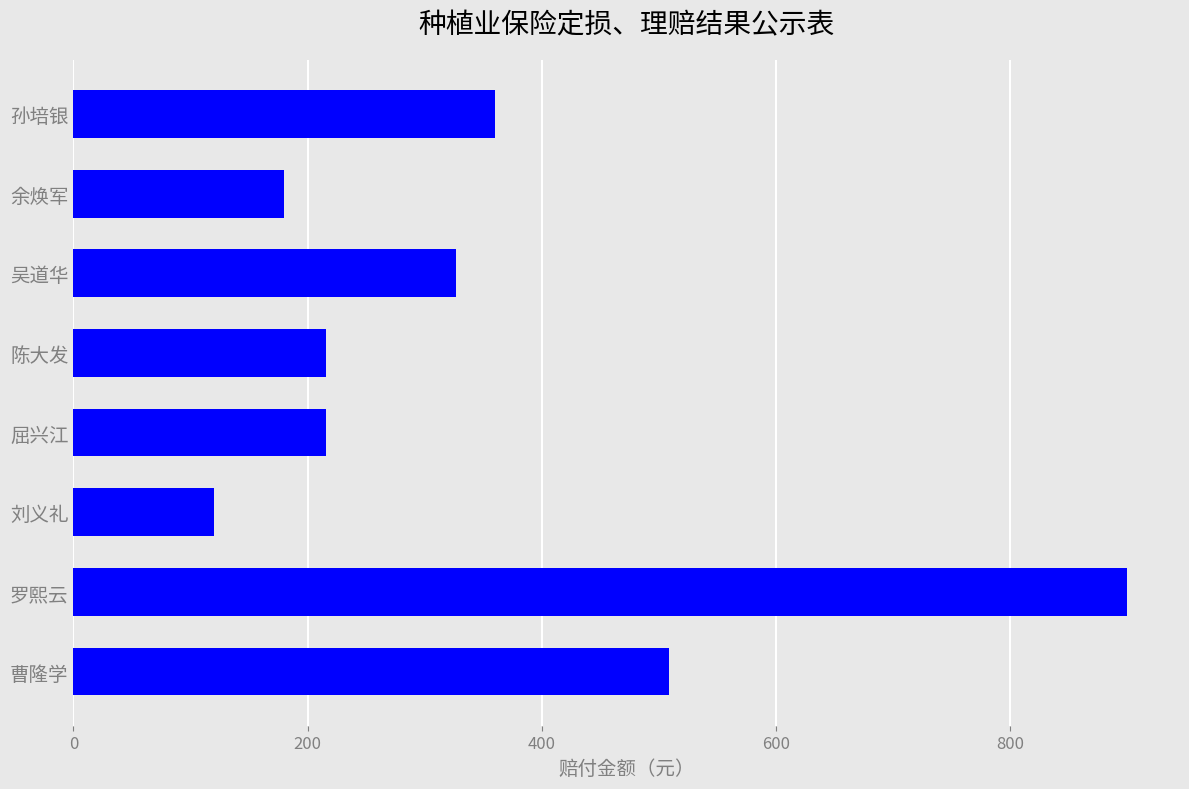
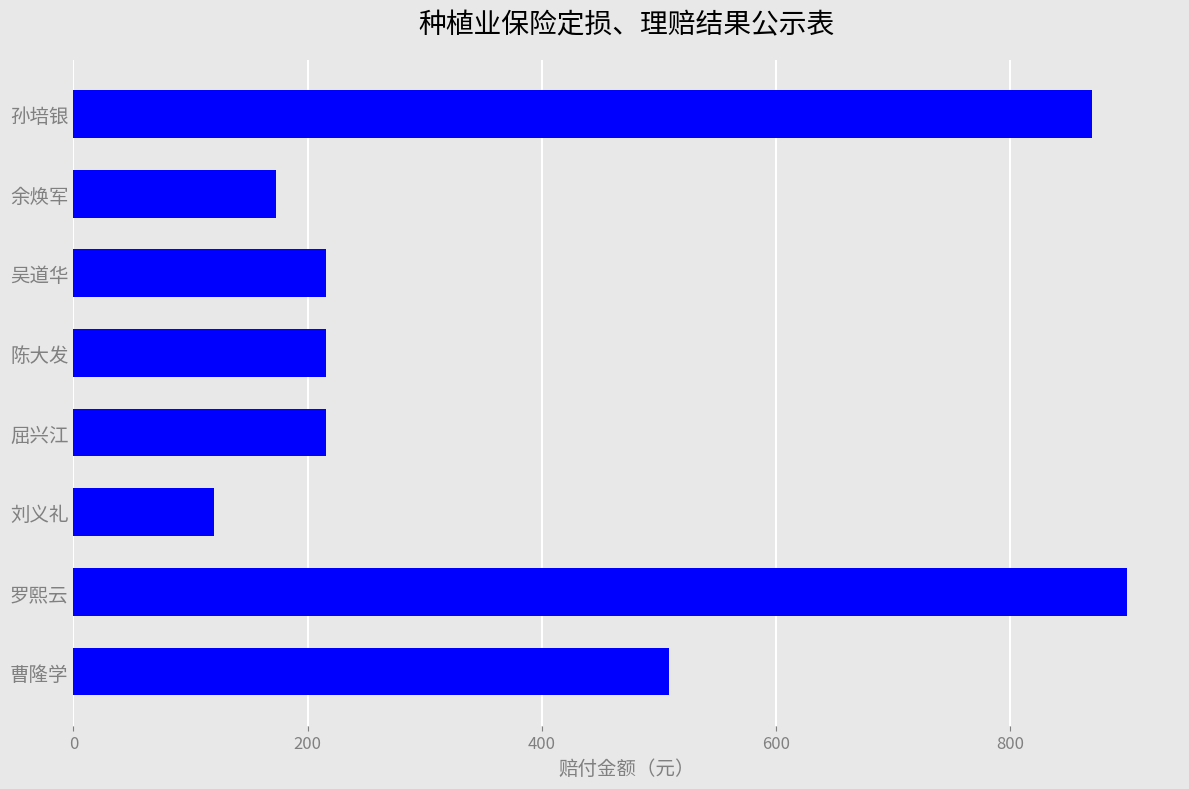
孙培银: 360 -> 870
余焕军: 180 -> 173
吴道华: 327 -> 216
